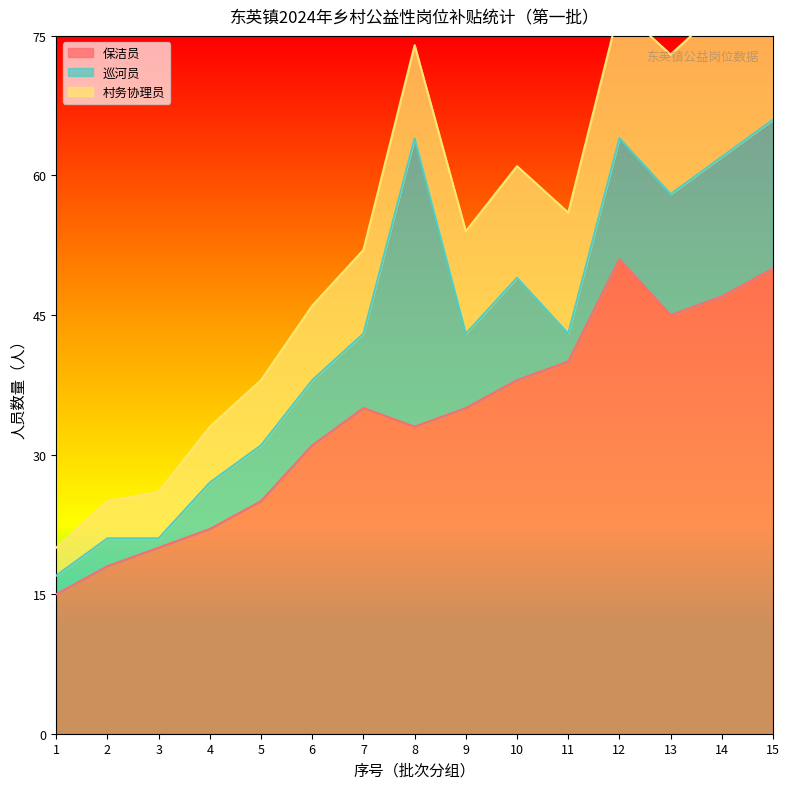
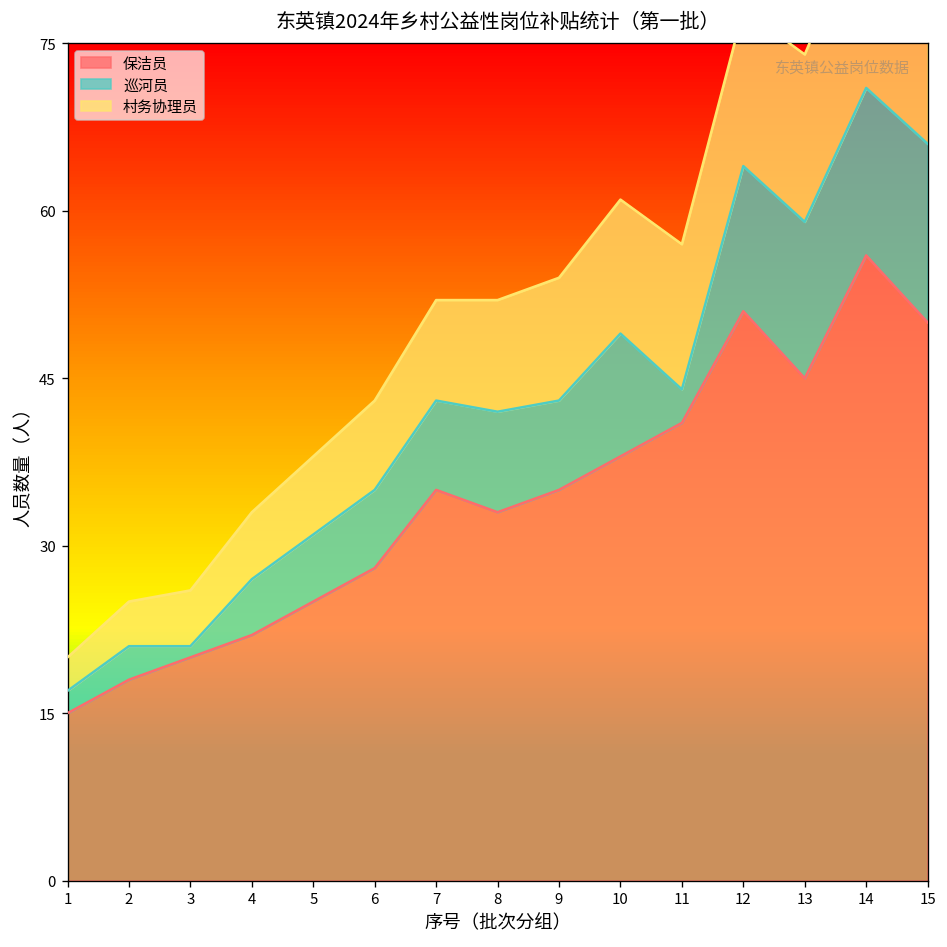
保洁员, 6: 31 -> 28
巡河员, 8: 31 -> 9
保洁员, 11: 40 -> 41
巡河员, 13: 13 -> 14
保洁员, 14: 47 -> 56
